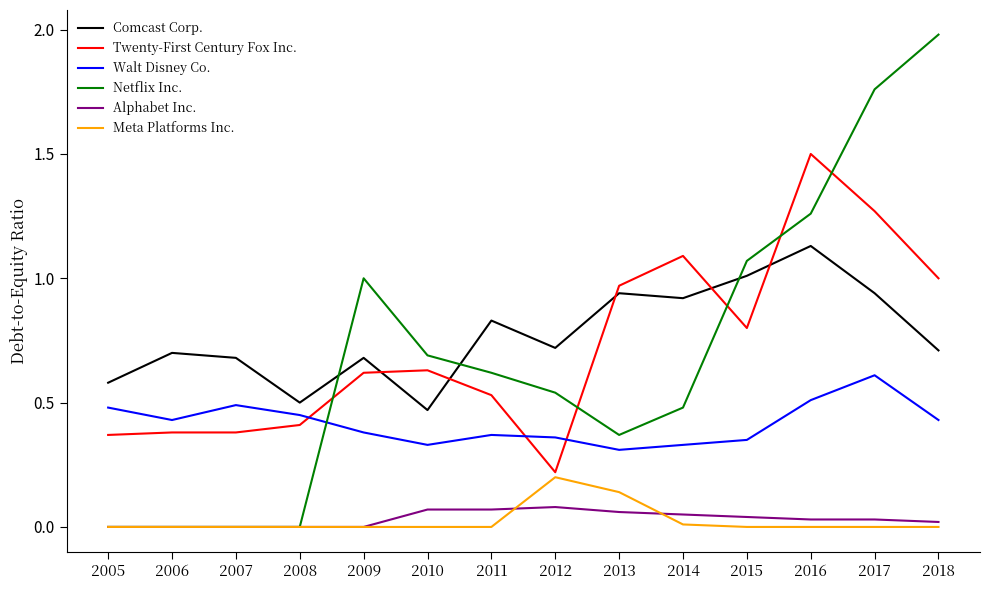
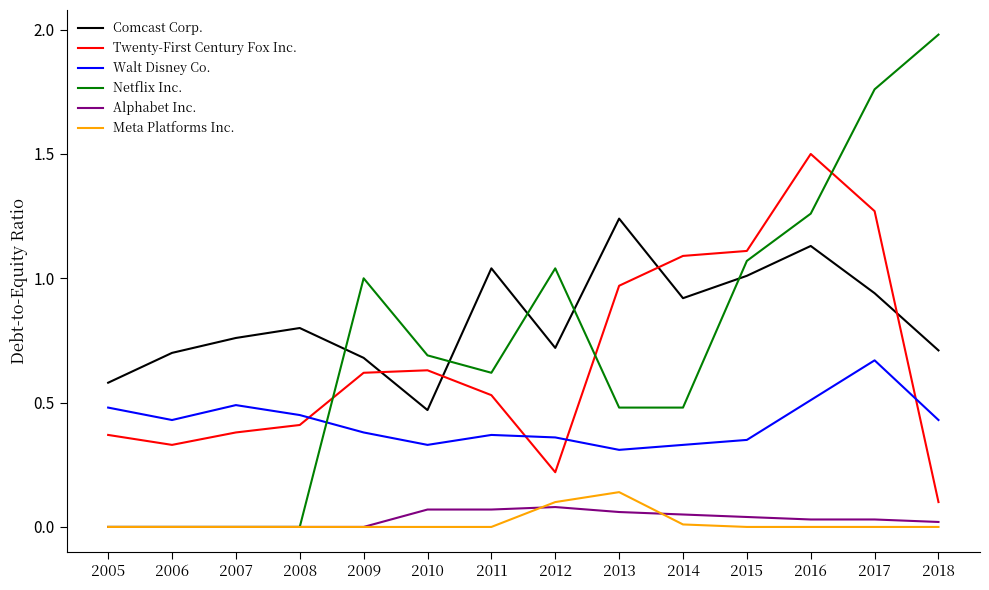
Twenty-First Century Fox Inc., 2006: 0.38 -> 0.33
Comcast Corp., 2007: 0.68 -> 0.76
Comcast Corp., 2008: 0.5 -> 0.8
Comcast Corp., 2011: 0.83 -> 1.04
Netflix Inc., 2012: 0.54 -> 1.04
Meta Platforms Inc., 2012: 0.2 -> 0.1
Comcast Corp., 2013: 0.94 -> 1.24
Netflix Inc., 2013: 0.37 -> 0.48
Twenty-First Century Fox Inc., 2015: 0.80 -> 1.11
Walt Disney Co., 2017: 0.61 -> 0.67
Twenty-First Century Fox Inc., 2018: 1.0 -> 0.1
